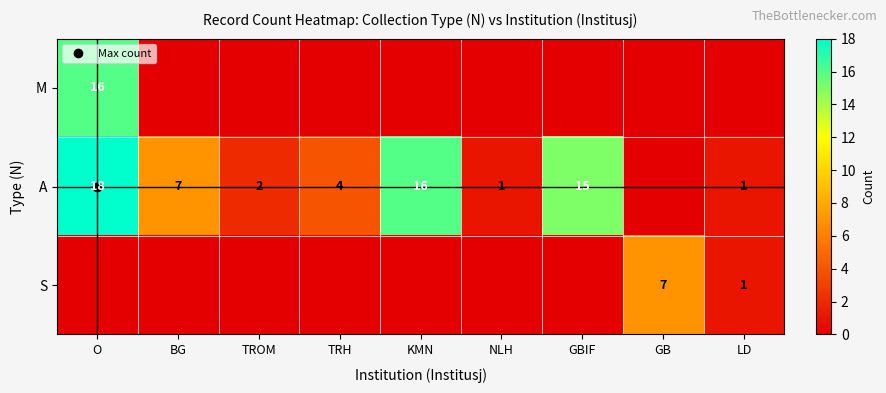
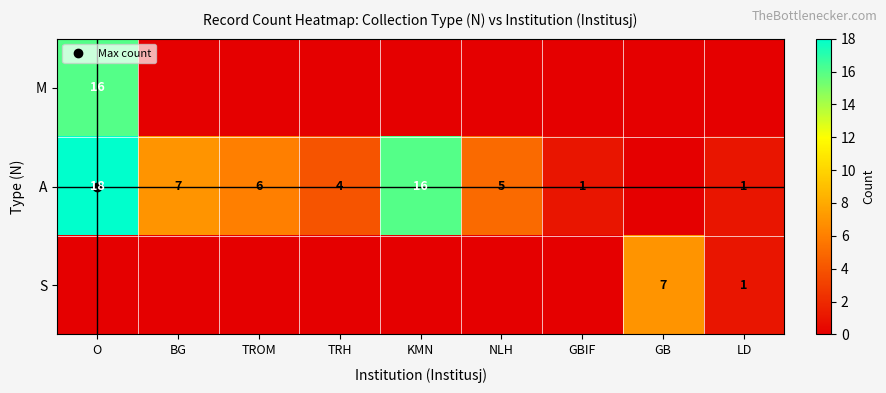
A, TROM: 2 -> 6
A, NLH: 1 -> 5
A, GBIF: 15 -> 1
